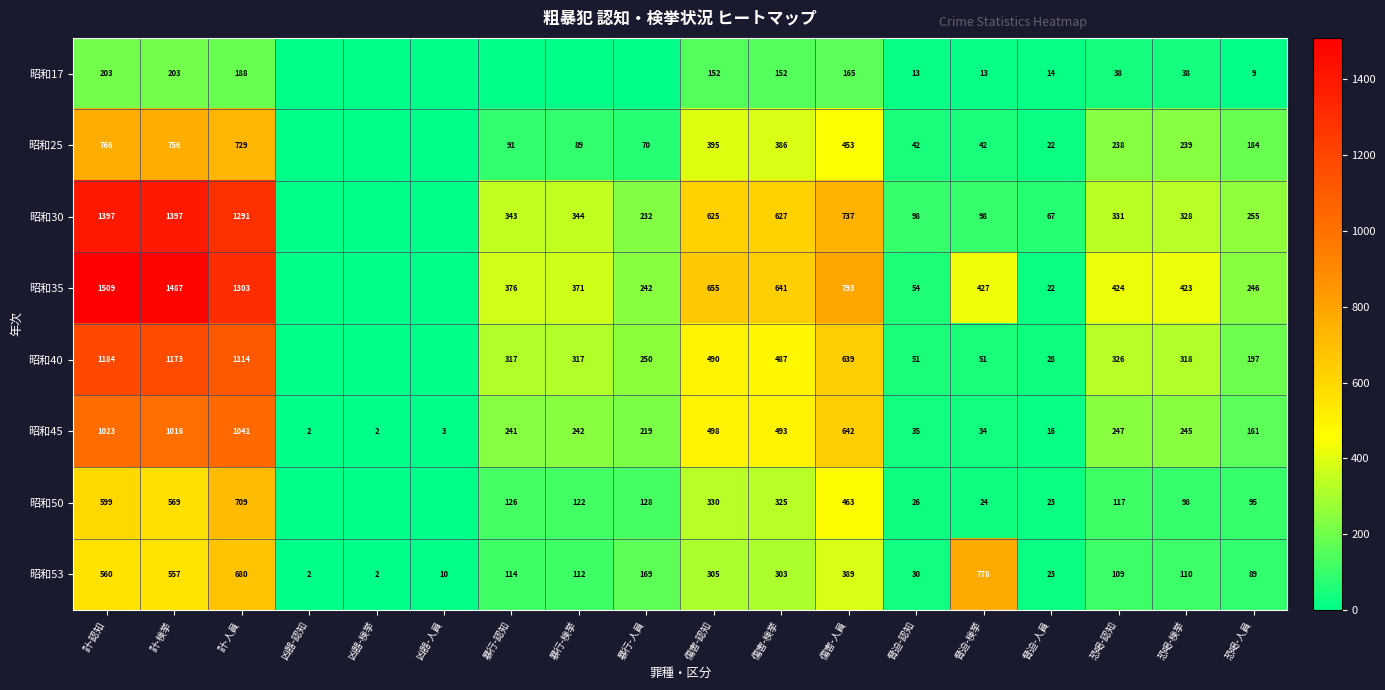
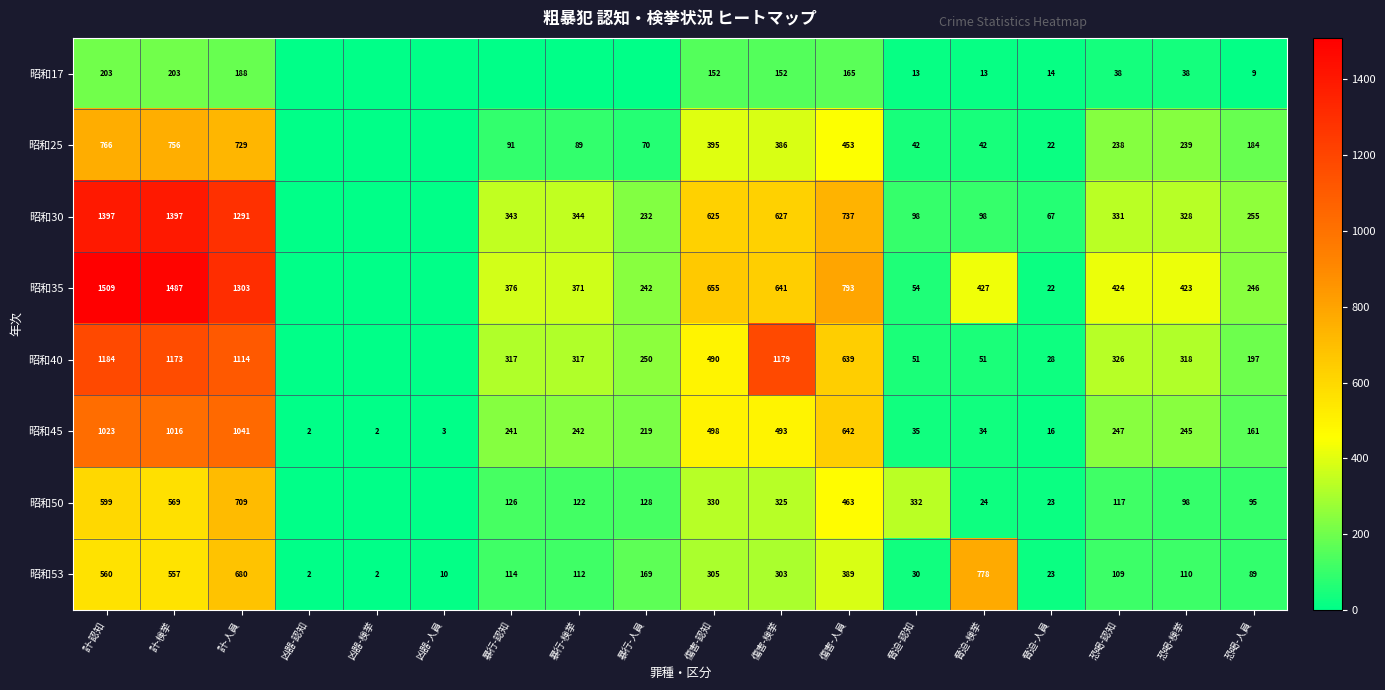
昭和40, 傷害-検挙: 487 -> 1179
昭和50, 脅迫-認知: 26 -> 332
